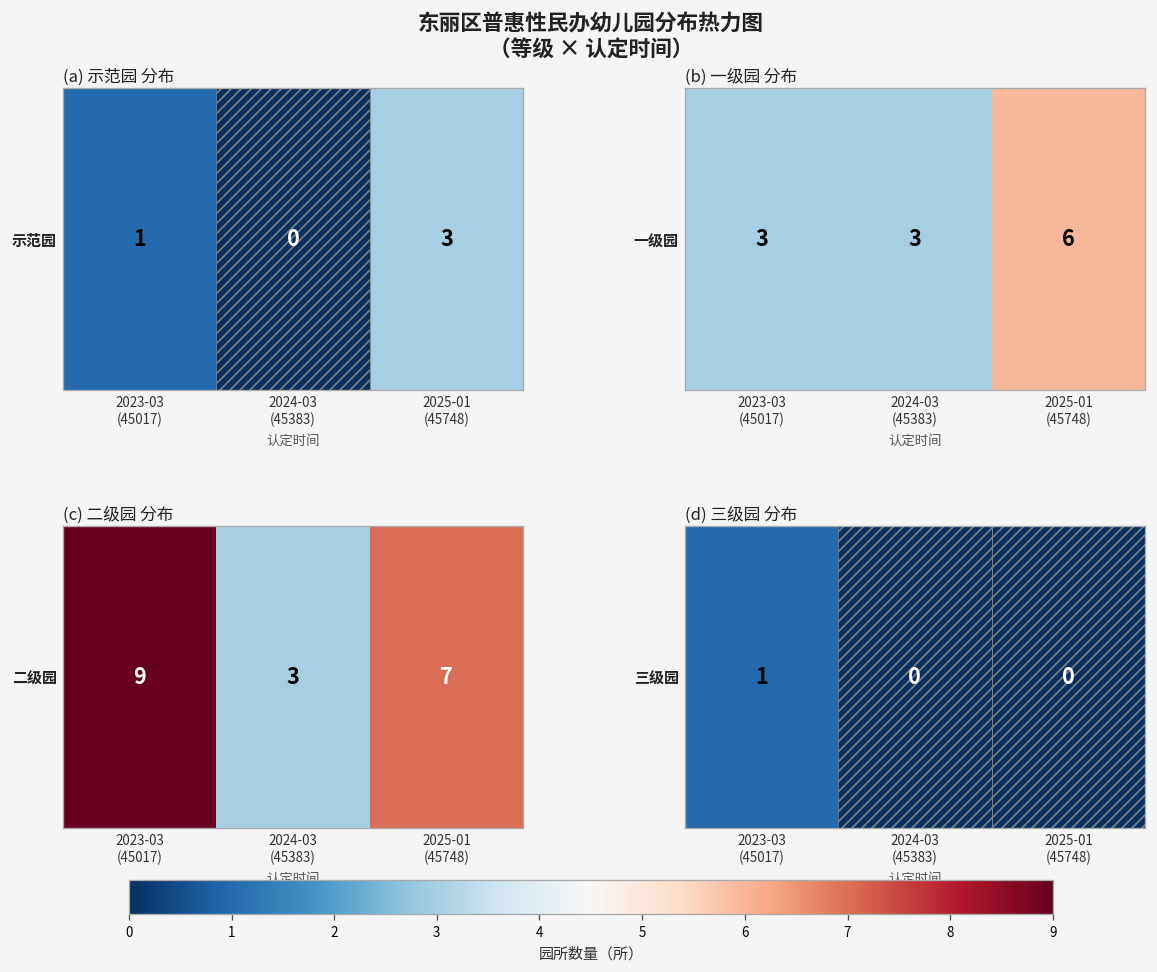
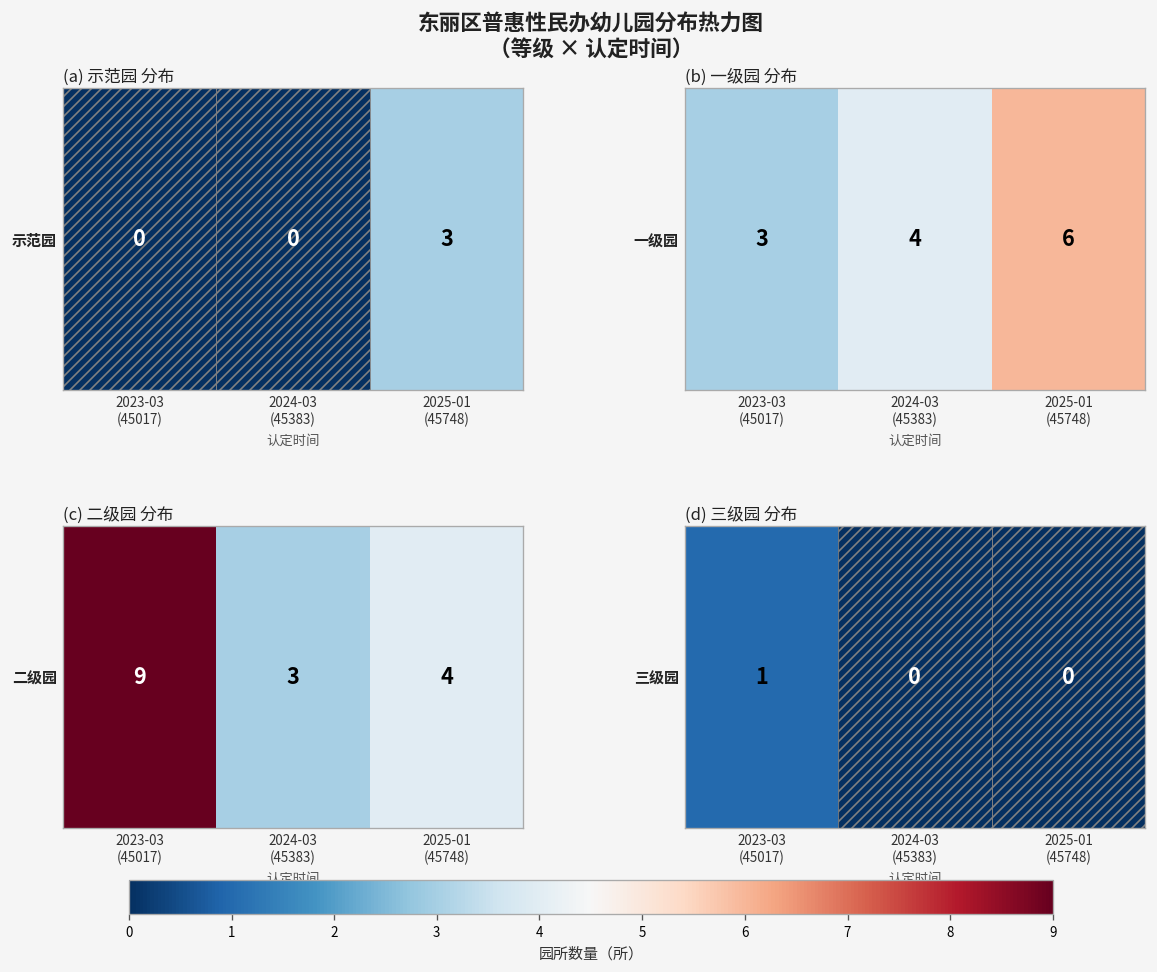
(a) 示范园 分布, 示范园, 2023-03 (45017): 1 -> 0
(b) 一级园 分布, 一级园, 2024-03 (45383): 3 -> 4
(c) 二级园 分布, 二级园, 2025-01 (45748): 7 -> 4
